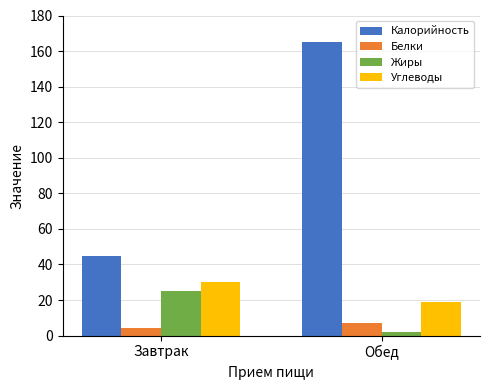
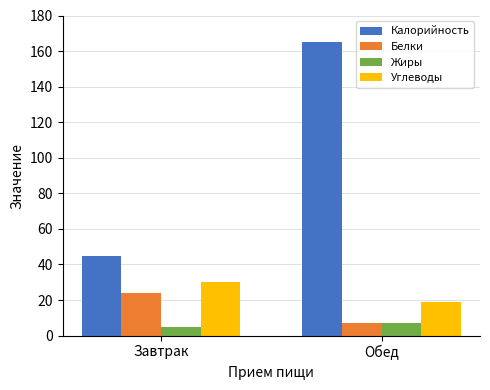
Белки, Завтрак: 4 -> 24
Жиры, Завтрак: 25 -> 5
Жиры, Обед: 2 -> 7
